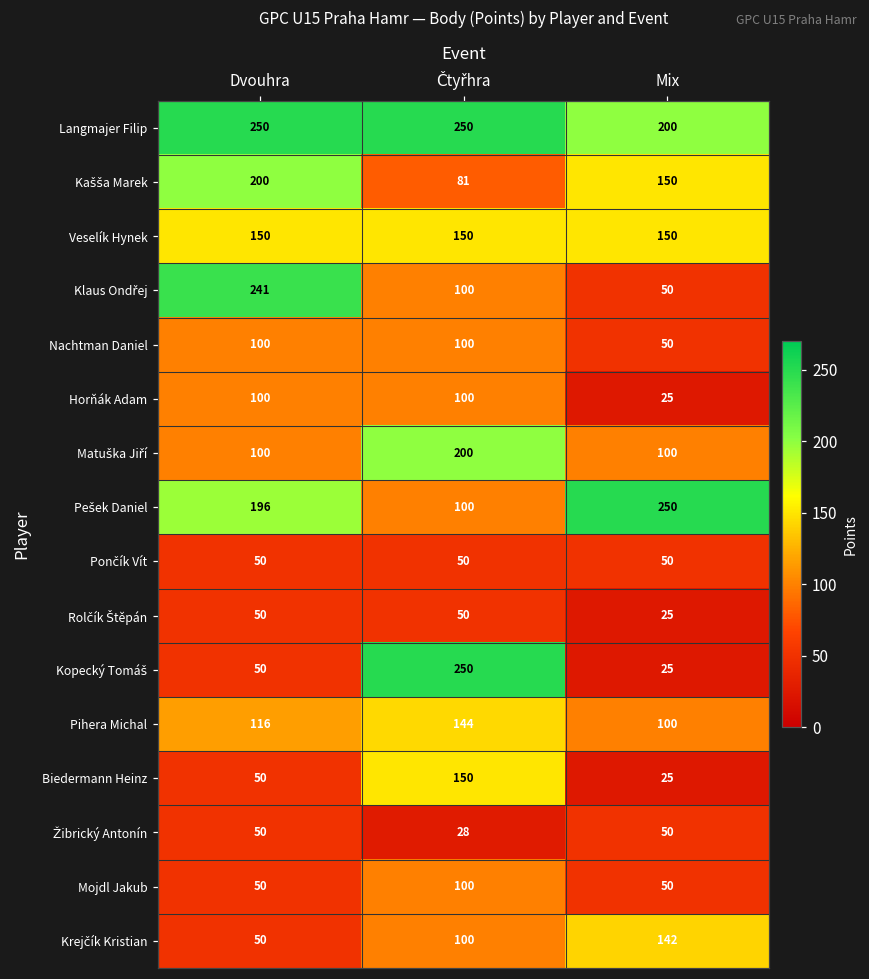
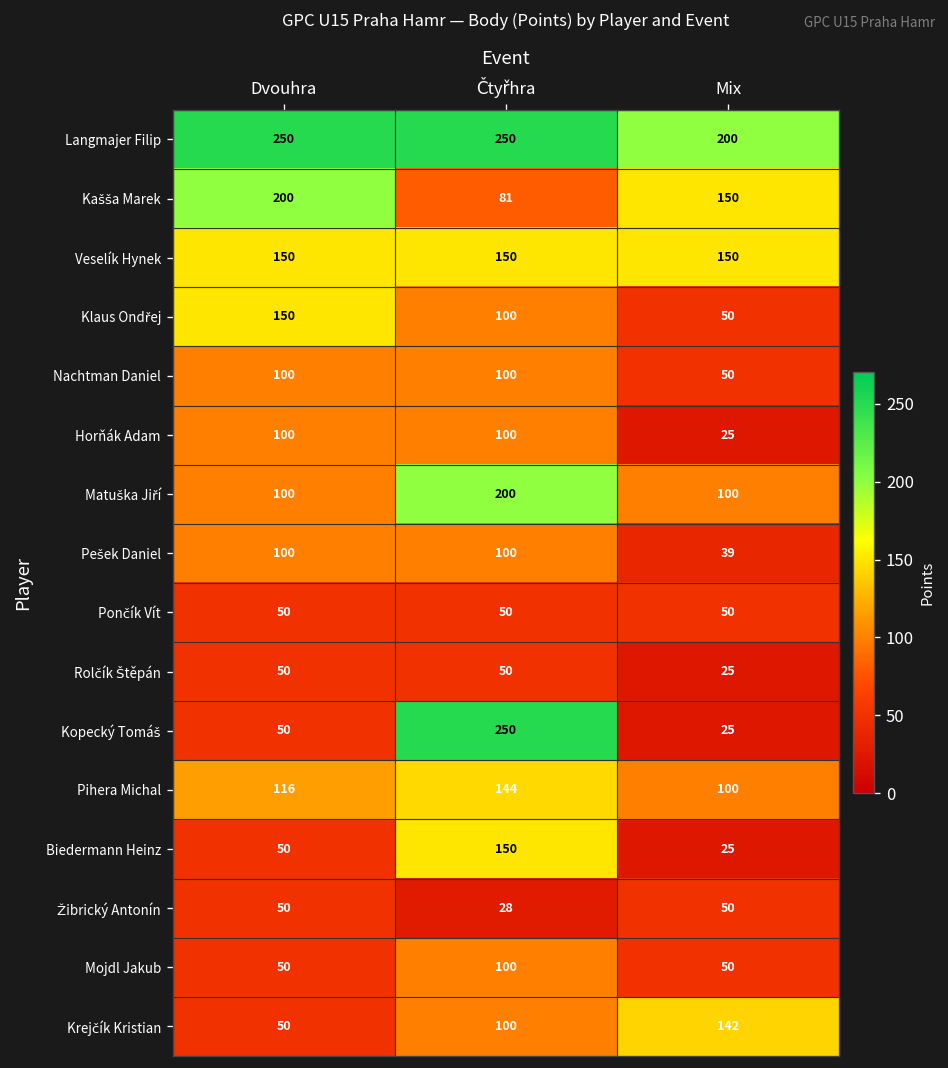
Klaus Ondřej, Dvouhra: 241 -> 150
Pešek Daniel, Dvouhra: 196 -> 100
Pešek Daniel, Mix: 250 -> 39
